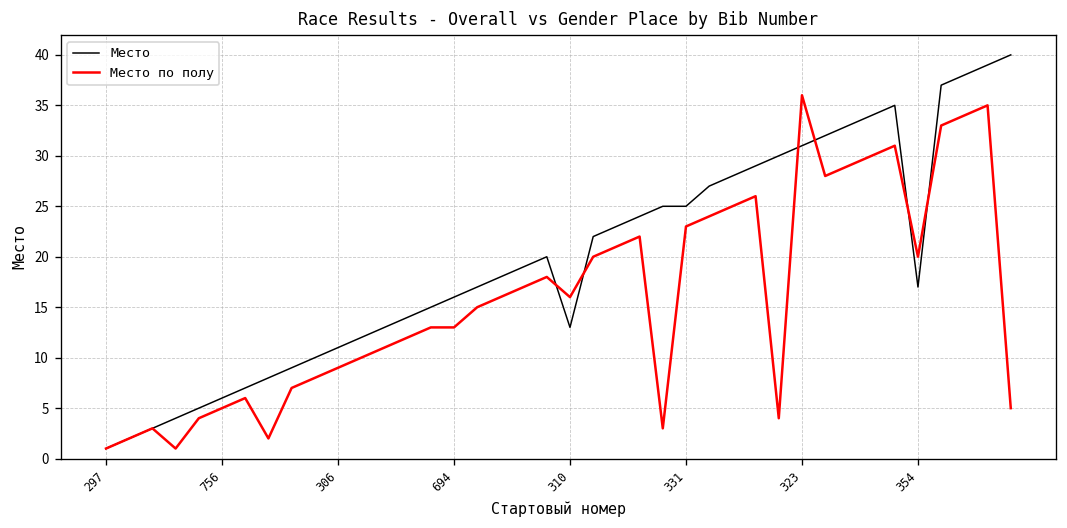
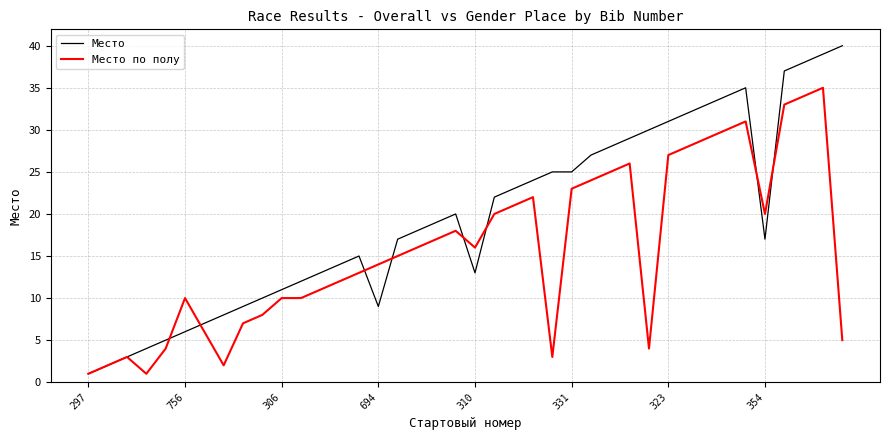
Место по полу, 756: 5 -> 10
Место по полу, 306: 9 -> 10
Место, 694: 16 -> 9
Место по полу, 694: 13 -> 14
Место по полу, 323: 36 -> 27
